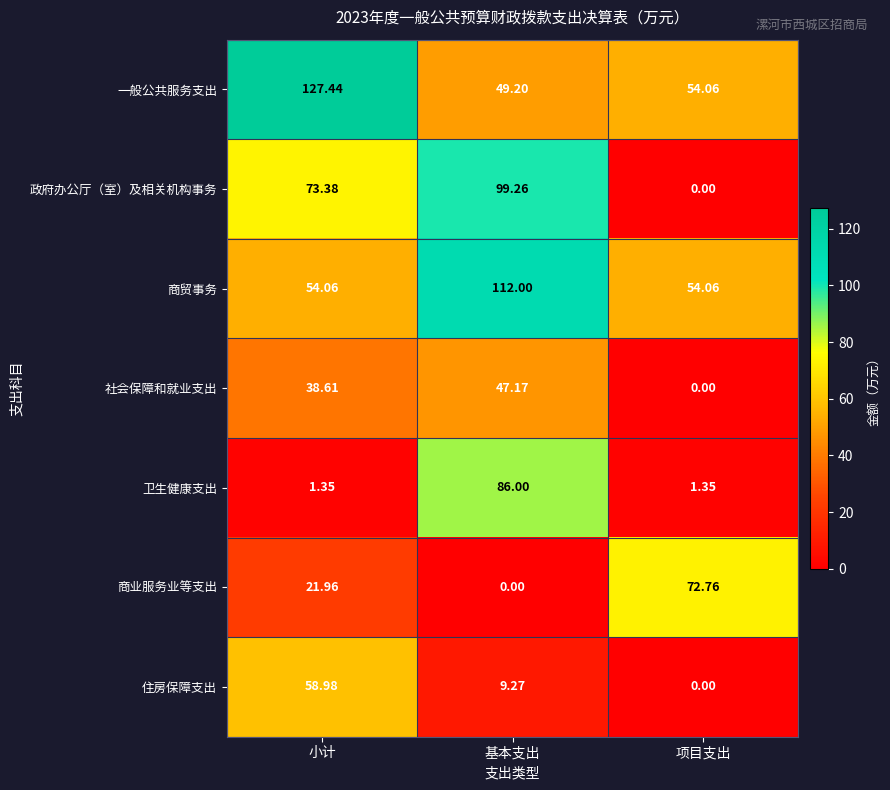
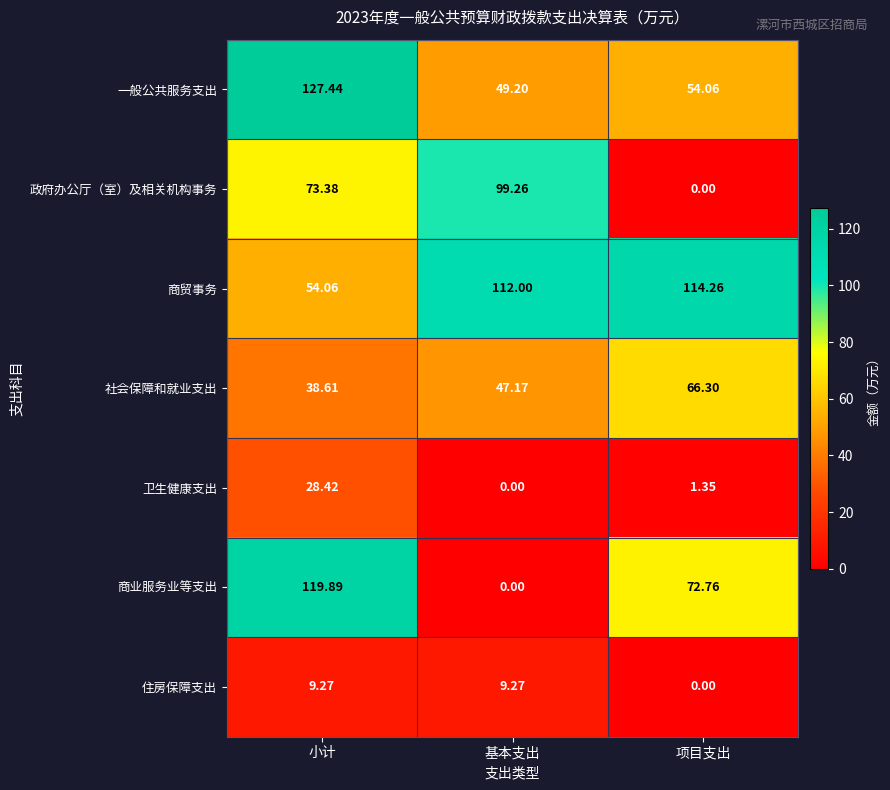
商贸事务, 项目支出: 54.06 -> 114.26
社会保障和就业支出, 项目支出: 0.00 -> 66.30
卫生健康支出, 小计: 1.35 -> 28.42
卫生健康支出, 基本支出: 86.00 -> 0.00
商业服务业等支出, 小计: 21.96 -> 119.89
住房保障支出, 小计: 58.98 -> 9.27
